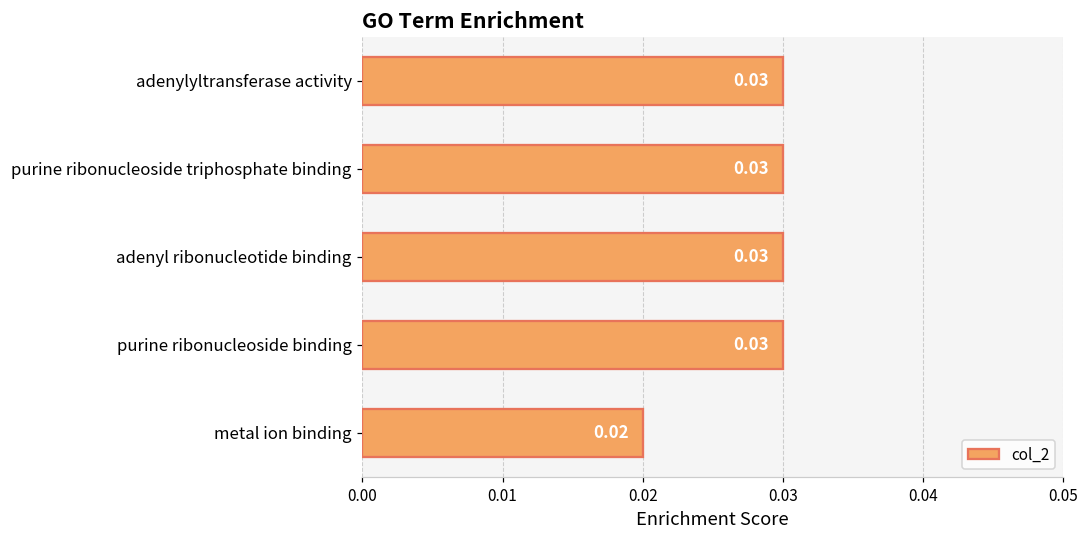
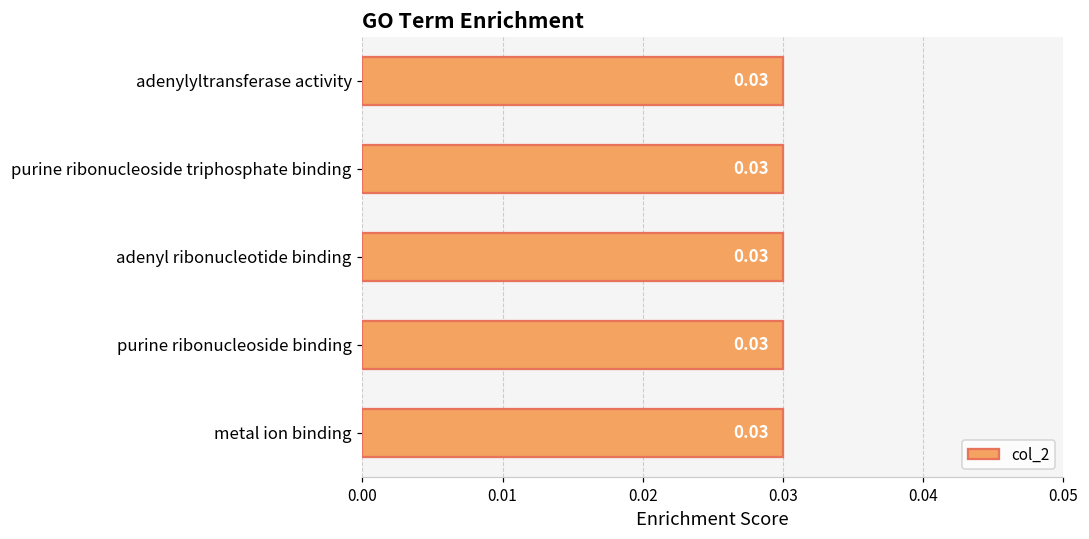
metal ion binding: 0.02 -> 0.03
